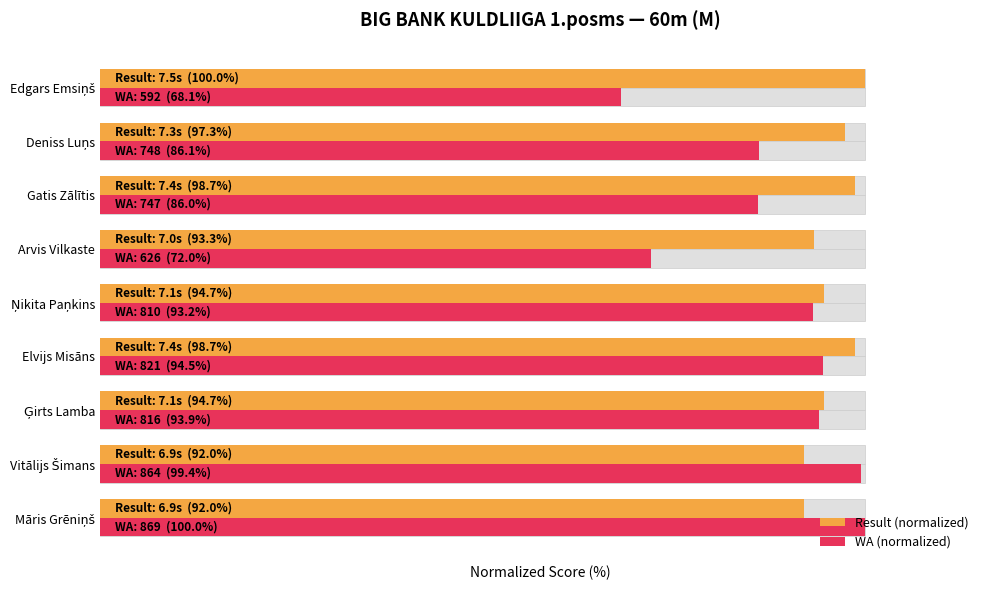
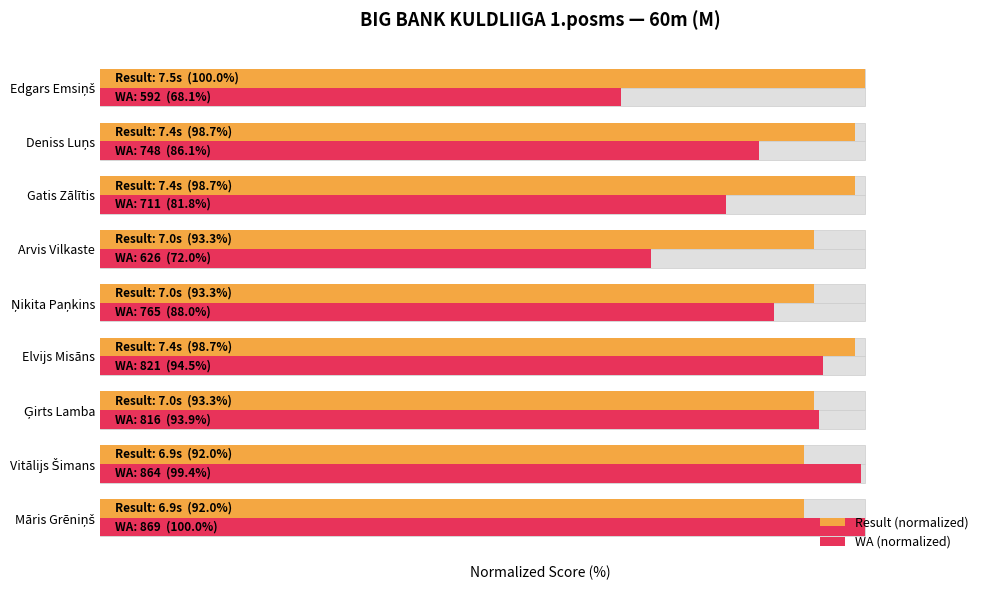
Result (normalized), Deniss Luņs: 7.3s (97.3%) -> 7.4s (98.7%)
WA (normalized), Gatis Zālītis: 747 (86.0%) -> 711 (81.8%)
Result (normalized), Ņikita Paņkins: 7.1s (94.7%) -> 7.0s (93.3%)
WA (normalized), Ņikita Paņkins: 810 (93.2%) -> 765 (88.0%)
Result (normalized), Ģirts Lamba: 7.1s (94.7%) -> 7.0s (93.3%)
